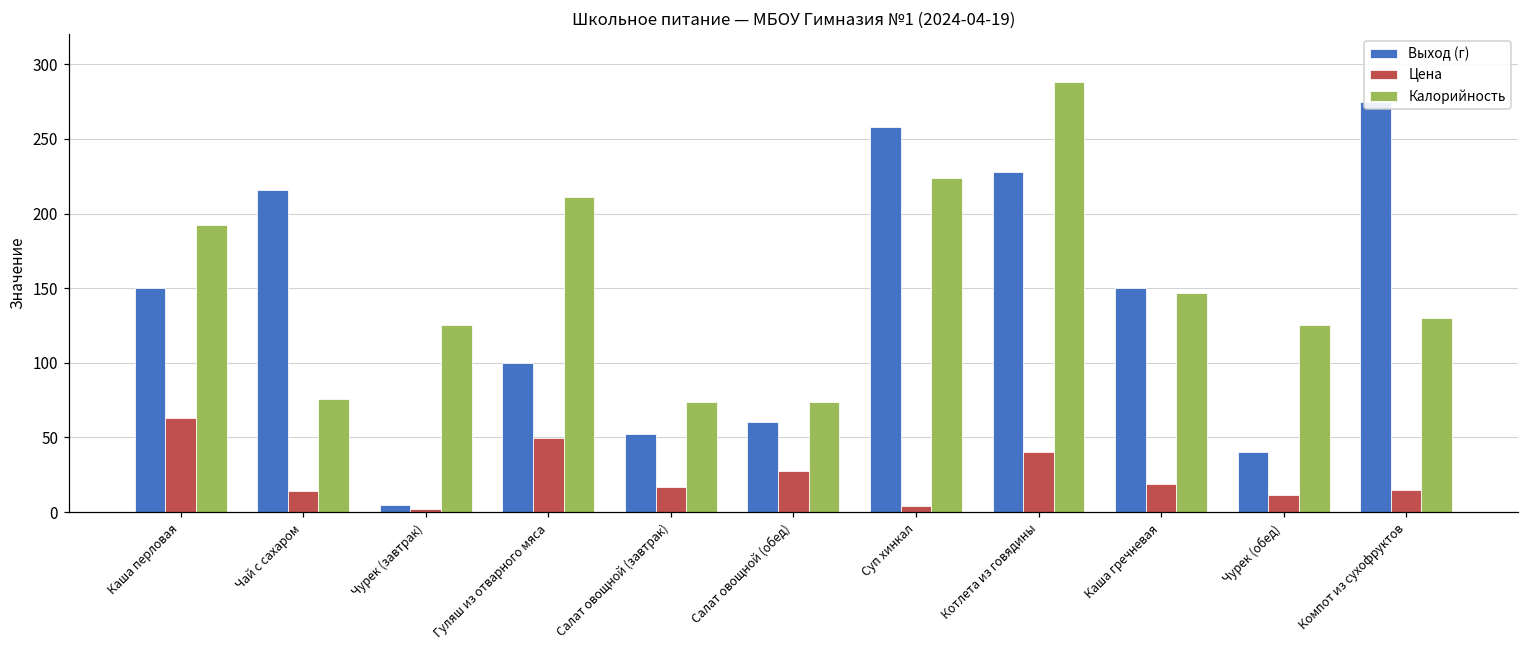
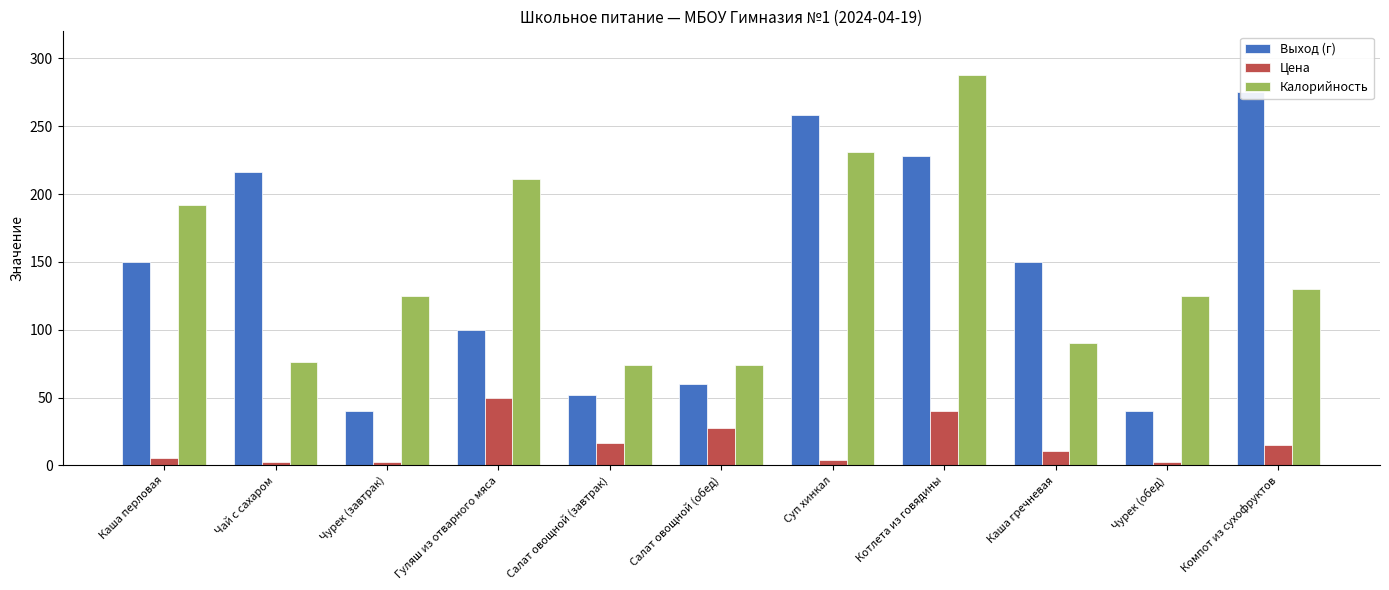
Цена, Каша перловая: 63 -> 5
Цена, Чай с сахаром: 14 -> 3
Выход (г), Чурек (завтрак): 5 -> 40
Калорийность, Суп хинкал: 224 -> 231
Цена, Каша гречневая: 19 -> 10
Калорийность, Каша гречневая: 147 -> 90
Цена, Чурек (обед): 12 -> 2
